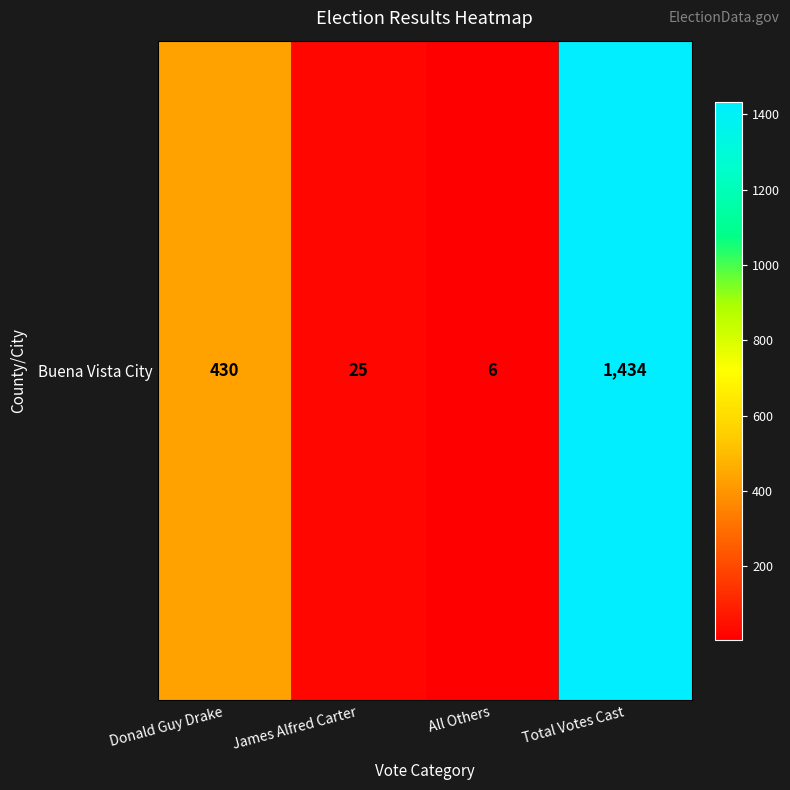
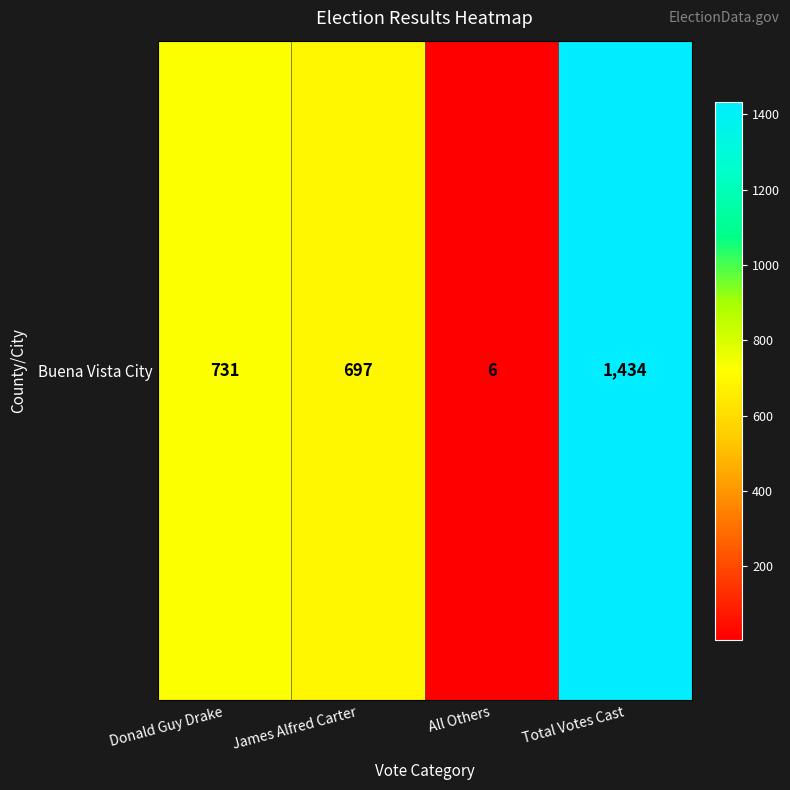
Buena Vista City, Donald Guy Drake: 430 -> 731
Buena Vista City, James Alfred Carter: 25 -> 697
